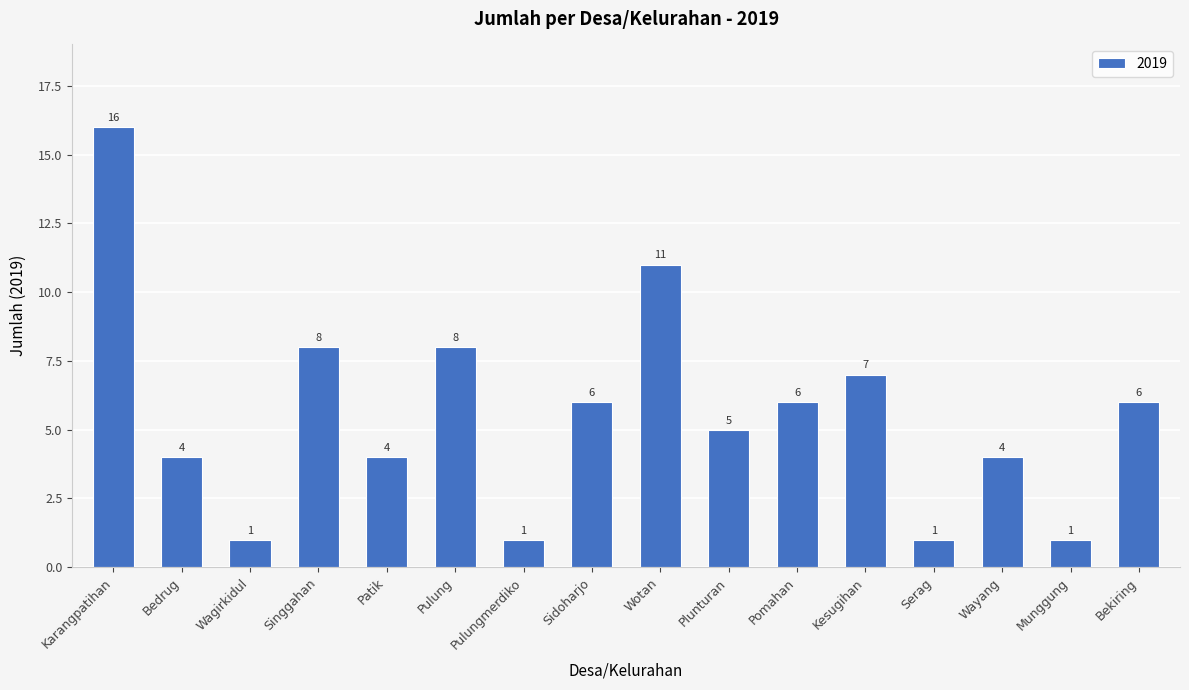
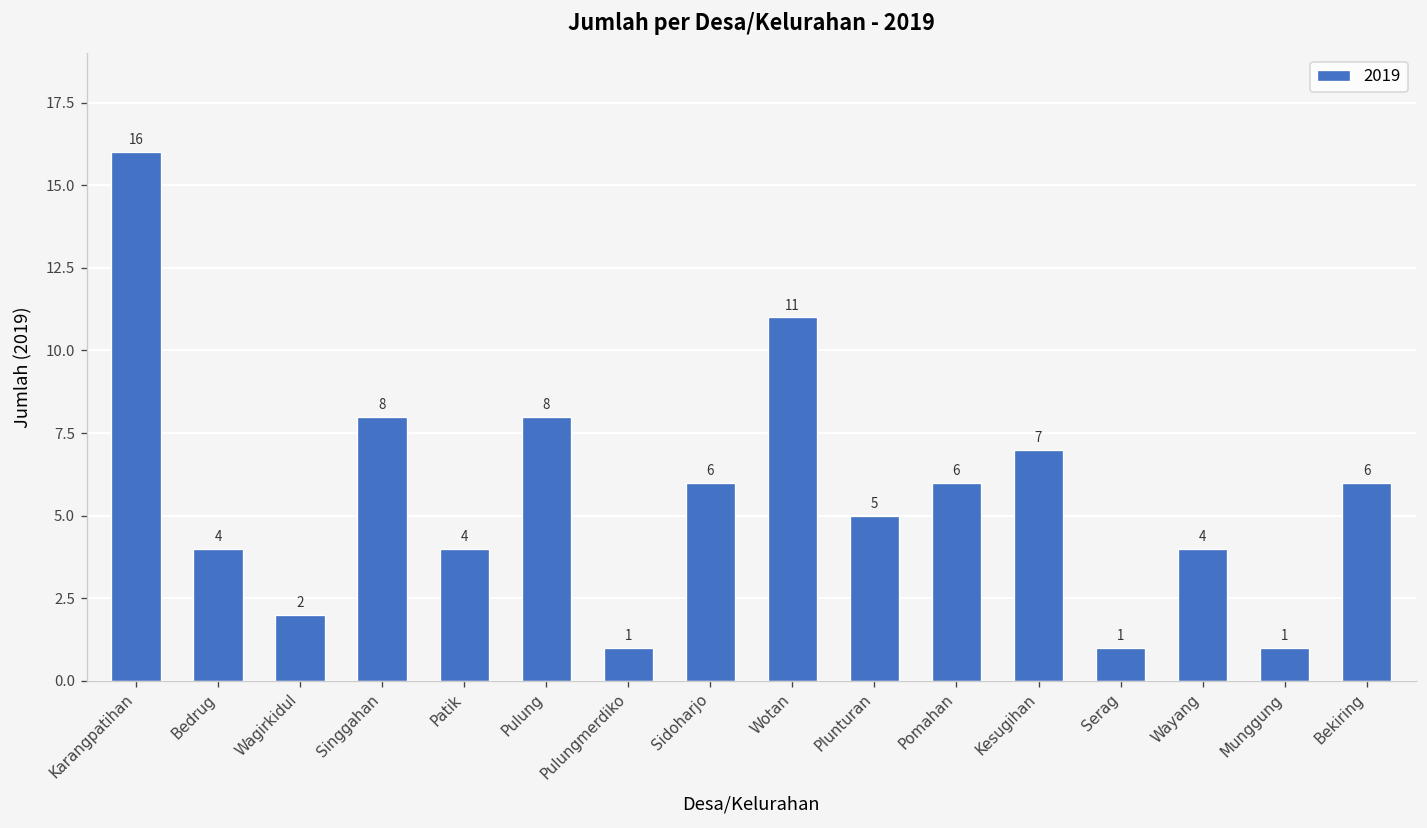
Wagirkidul: 1 -> 2
